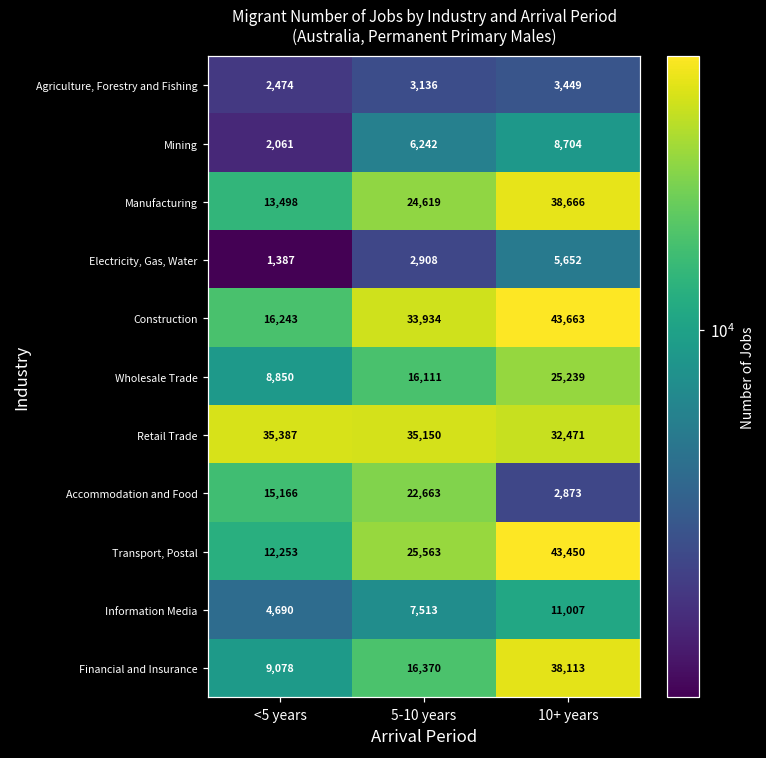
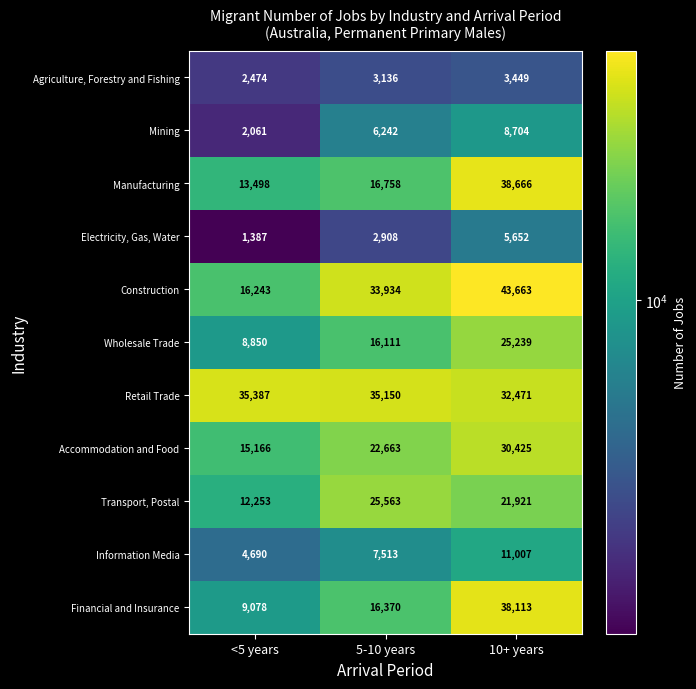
Manufacturing, 5-10 years: 24,619 -> 16,758
Accommodation and Food, 10+ years: 2,873 -> 30,425
Transport, Postal, 10+ years: 43,450 -> 21,921
